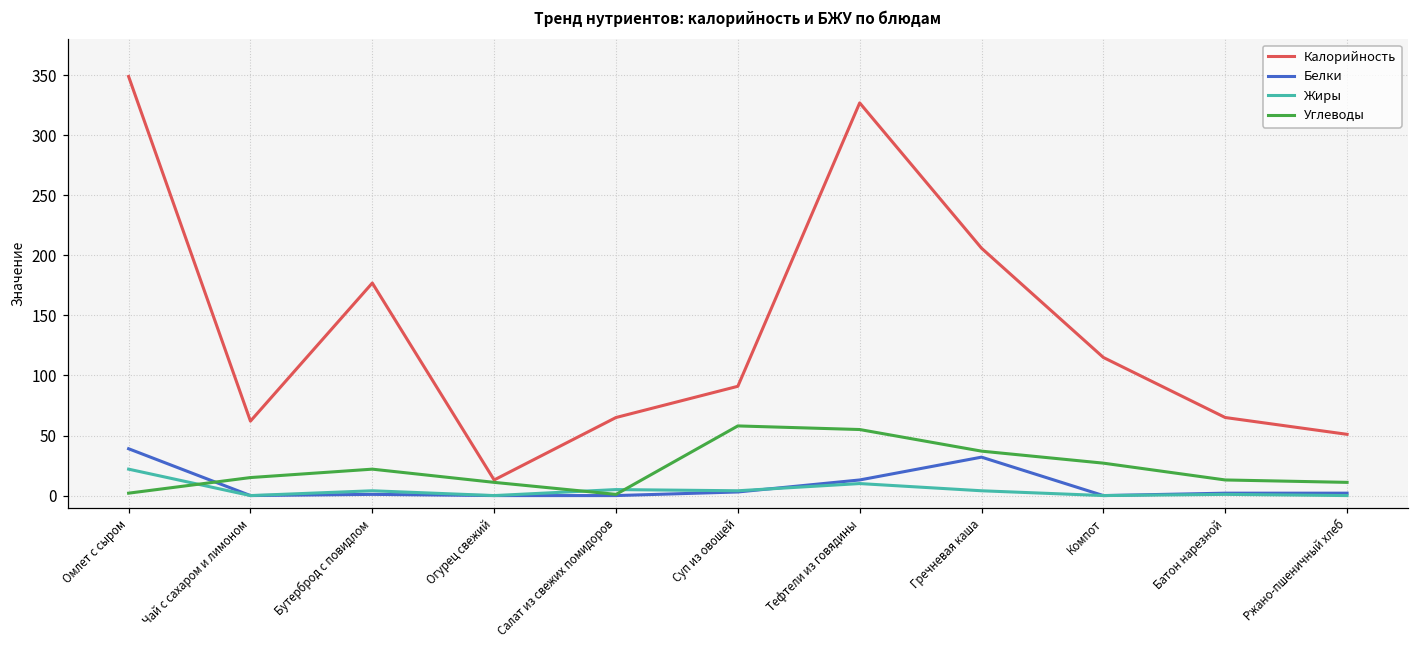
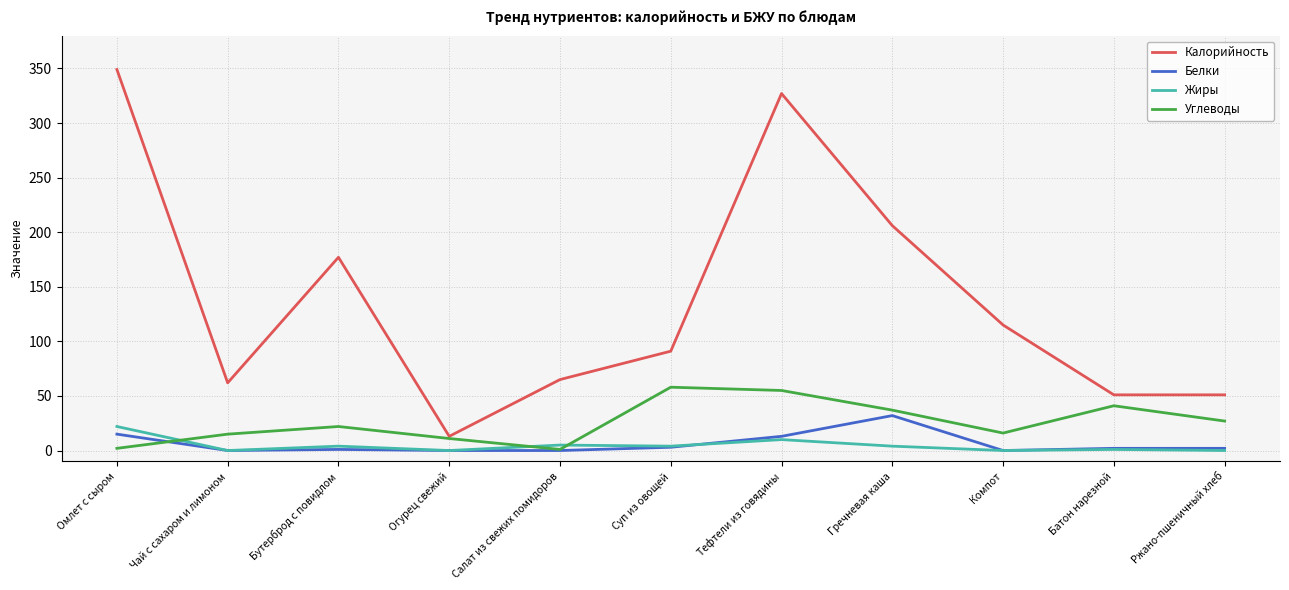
Белки, Омлет с сыром: 39 -> 15
Углеводы, Компот: 27 -> 16
Калорийность, Батон нарезной: 65 -> 51
Углеводы, Батон нарезной: 13 -> 41
Углеводы, Ржано-пшеничный хлеб: 11 -> 27
